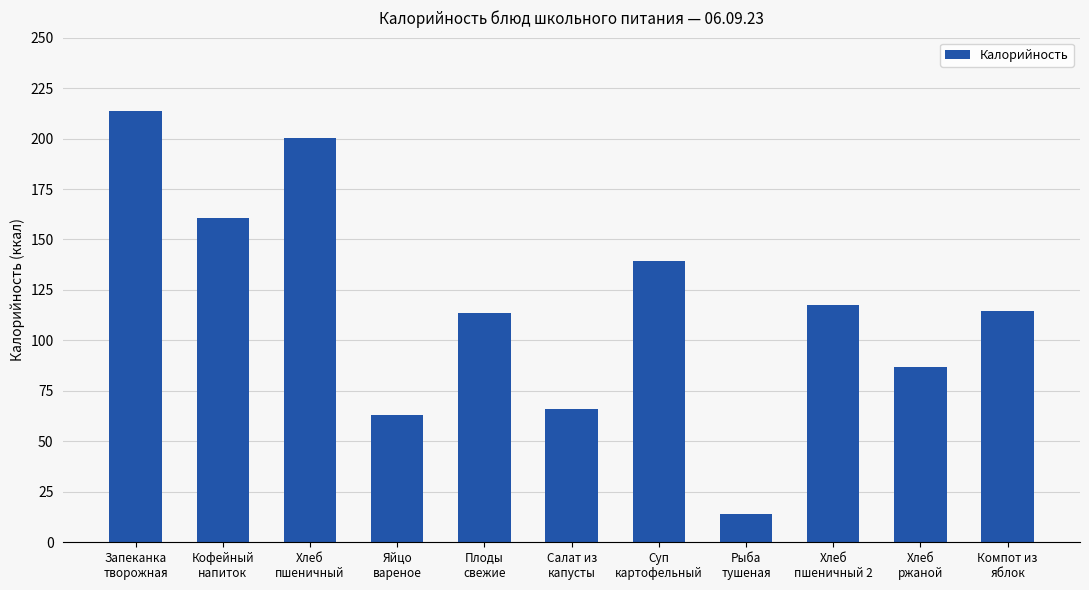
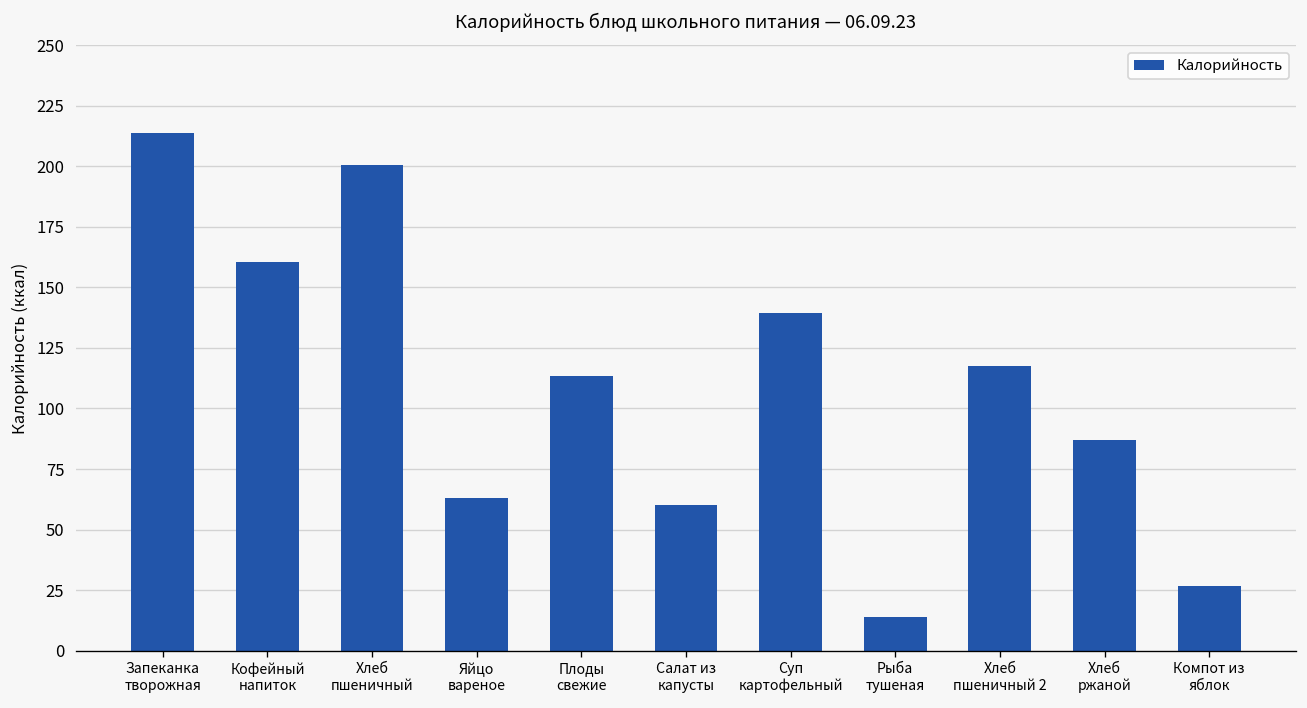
Салат из капусты: 66 -> 60
Компот из яблок: 115 -> 27
